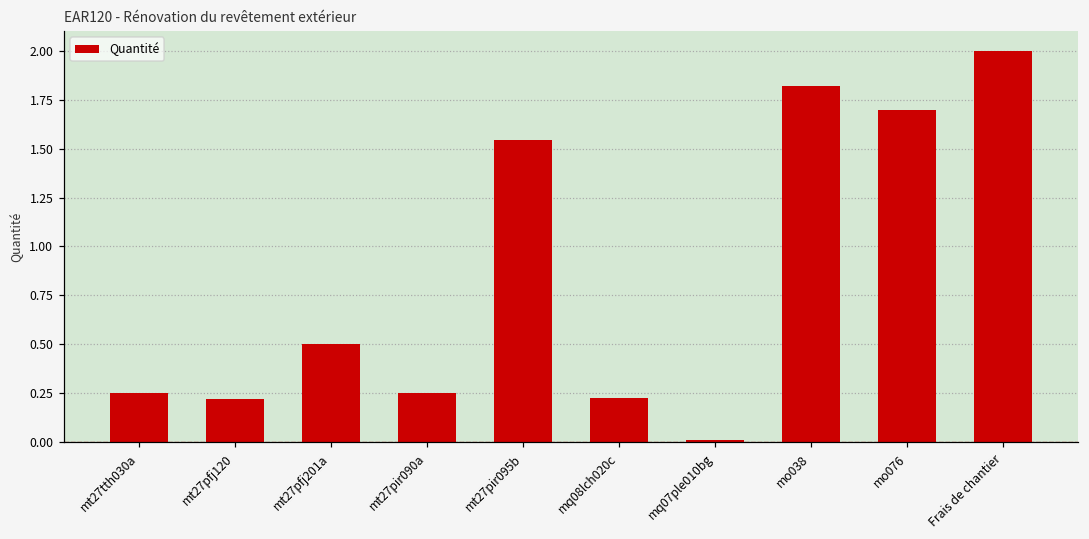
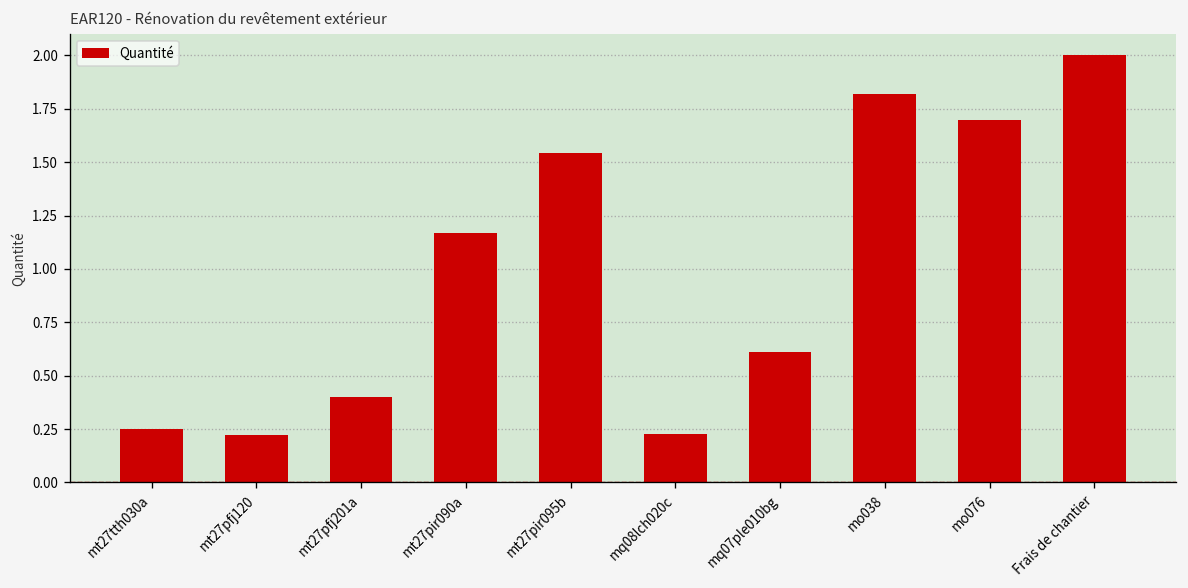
mt27pfj201a: 0.5 -> 0.4
mt27pir090a: 0.25 -> 1.17
mq07ple010bg: 0.01 -> 0.61
